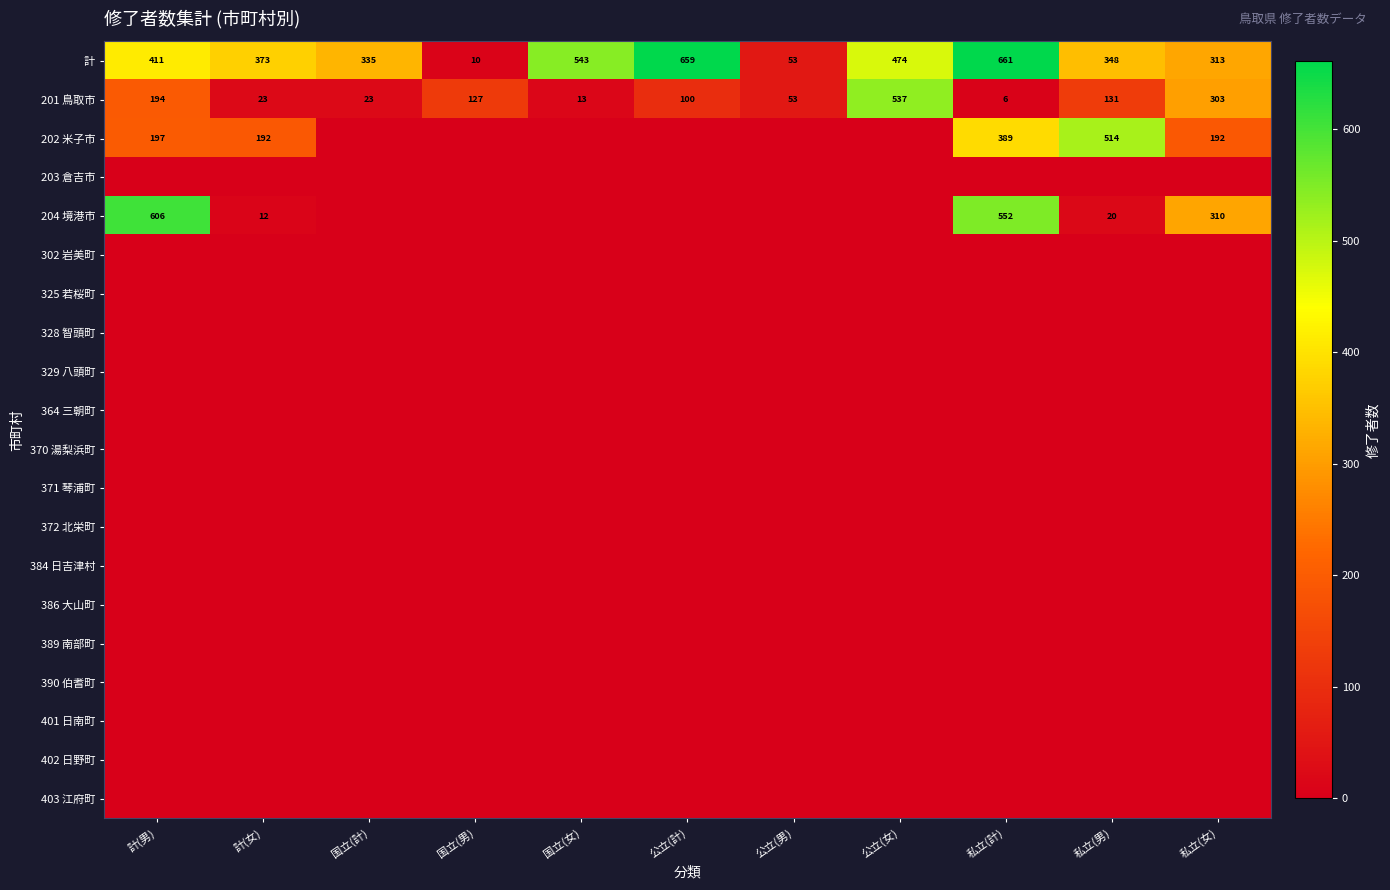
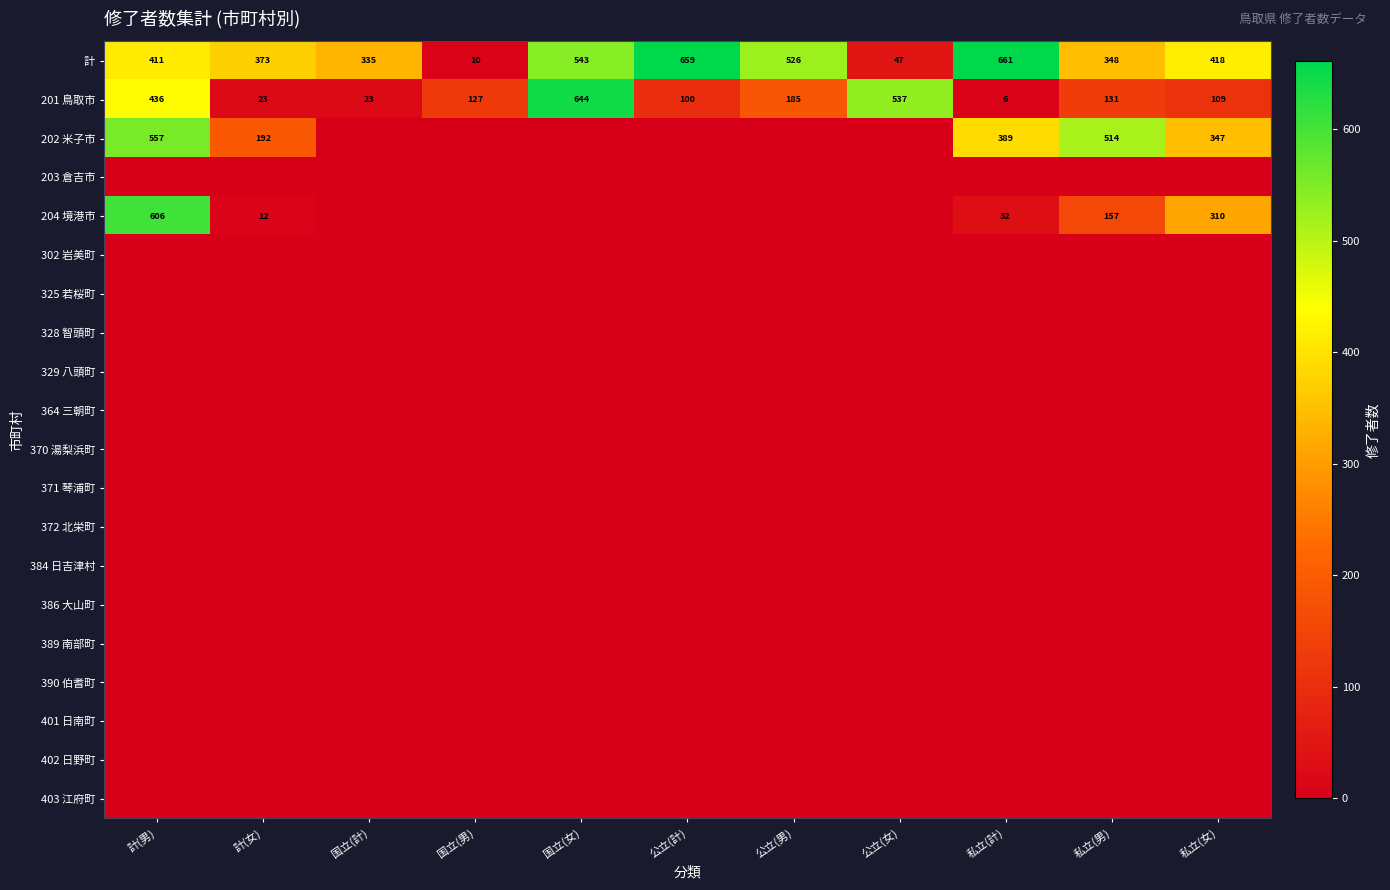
計, 公立(男): 53 -> 526
計, 公立(女): 474 -> 47
計, 私立(女): 313 -> 418
201 鳥取市, 計(男): 194 -> 436
201 鳥取市, 国立(女): 13 -> 644
201 鳥取市, 公立(男): 53 -> 185
201 鳥取市, 私立(女): 303 -> 109
202 米子市, 計(男): 197 -> 557
202 米子市, 私立(女): 192 -> 347
204 境港市, 私立(計): 552 -> 32
204 境港市, 私立(男): 20 -> 157
